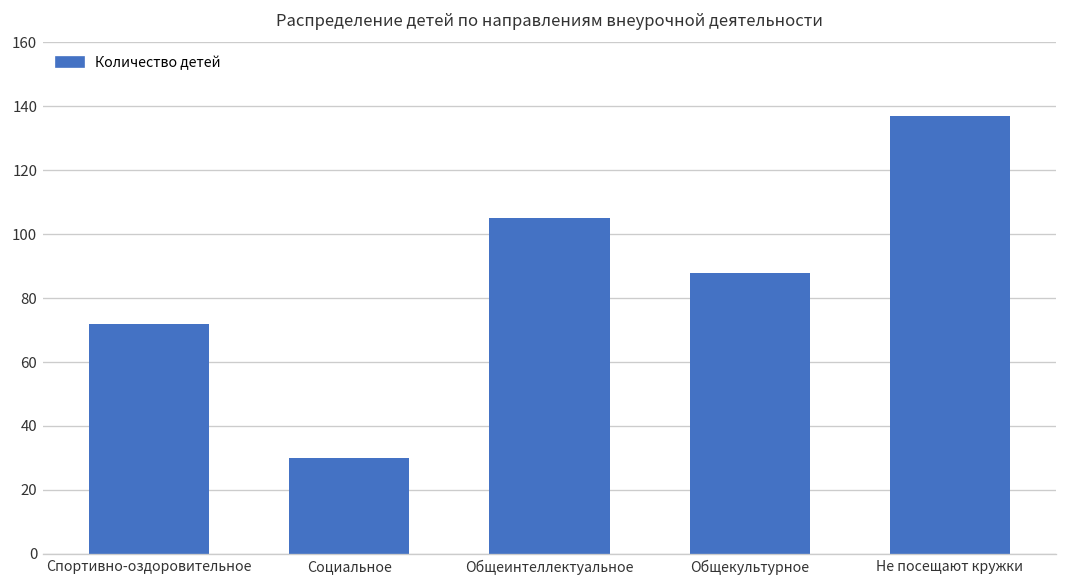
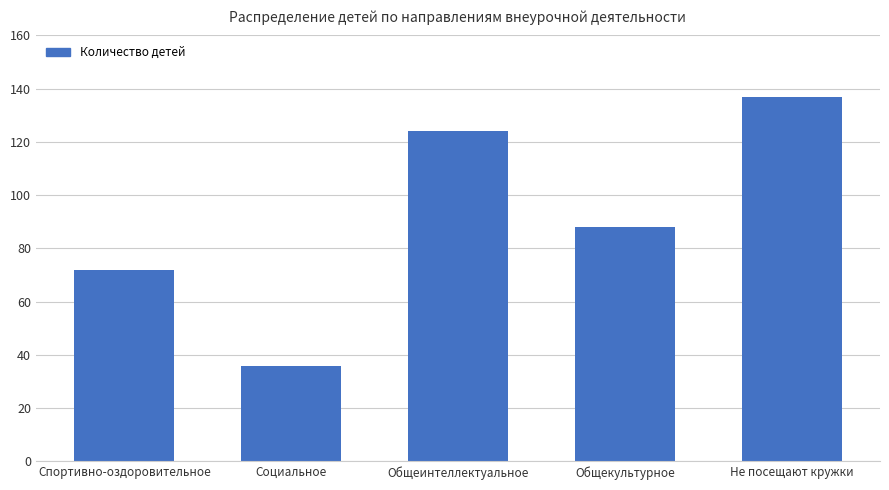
Социальное: 30 -> 36
Общеинтеллектуальное: 105 -> 124
